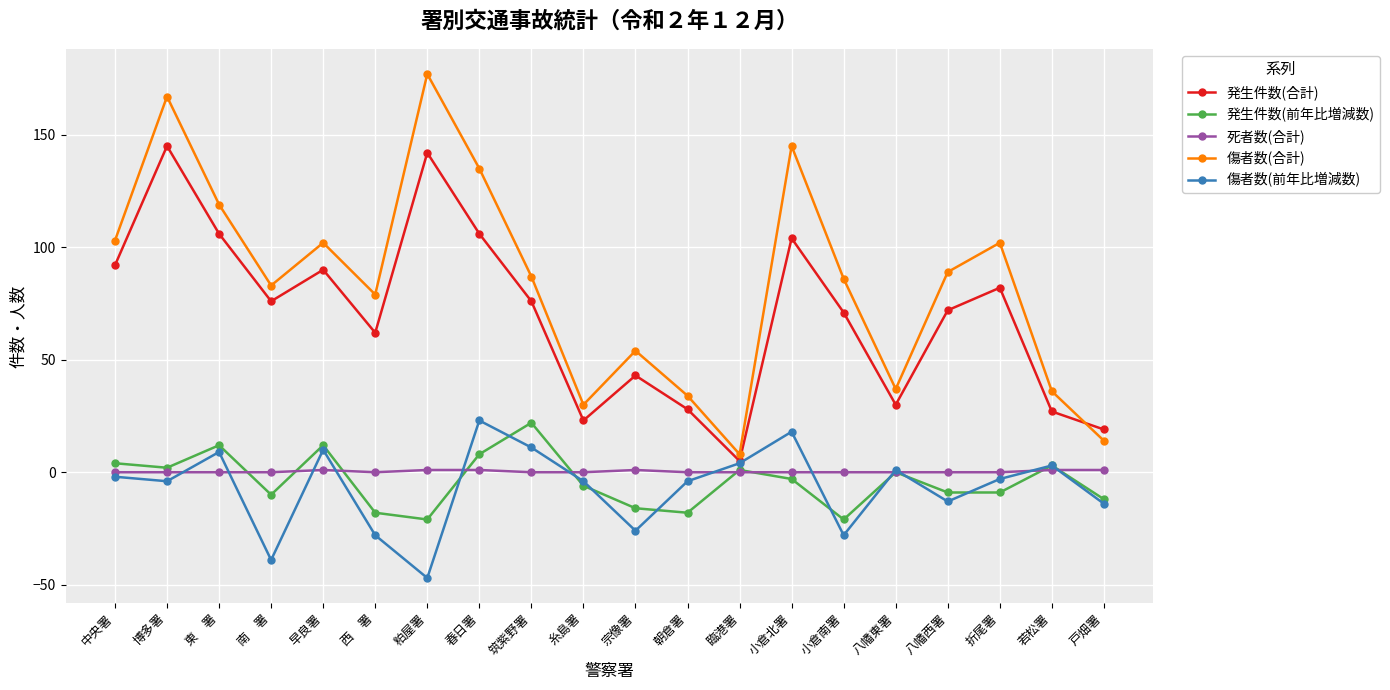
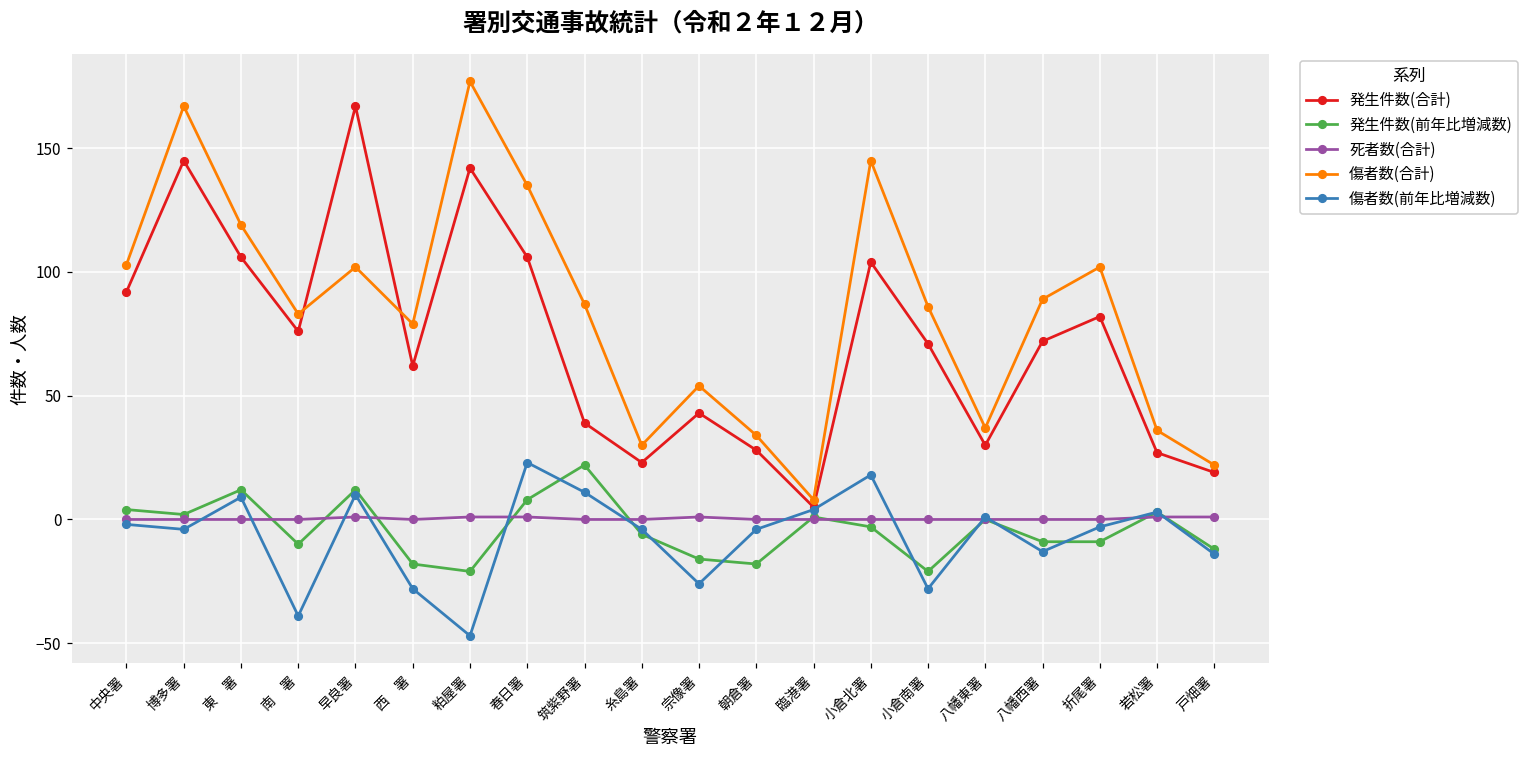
発生件数(合計), 早良署: 90 -> 167
発生件数(合計), 筑紫野署: 76 -> 39
傷者数(合計), 戸畑署: 14 -> 22
